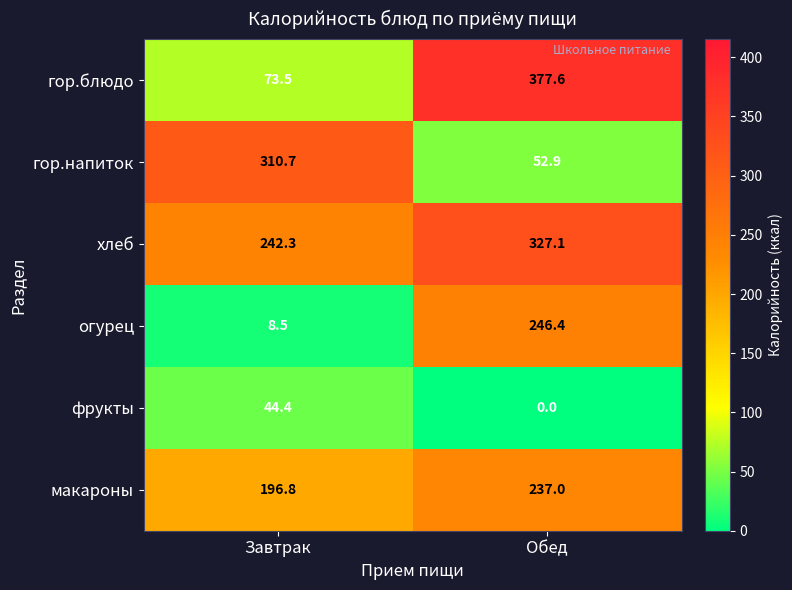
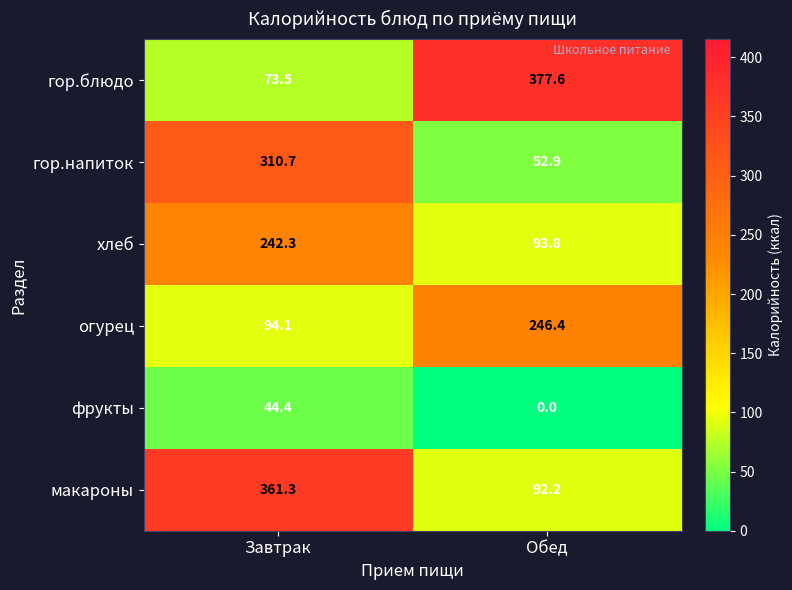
хлеб, Обед: 327.1 -> 93.8
огурец, Завтрак: 8.5 -> 94.1
макароны, Завтрак: 196.8 -> 361.3
макароны, Обед: 237.0 -> 92.2
